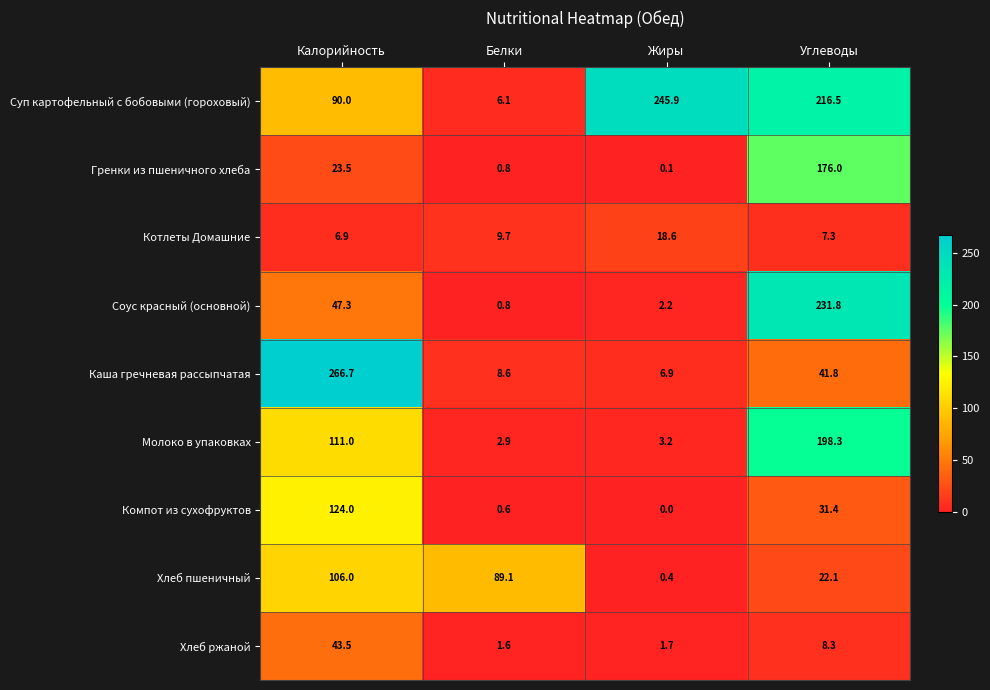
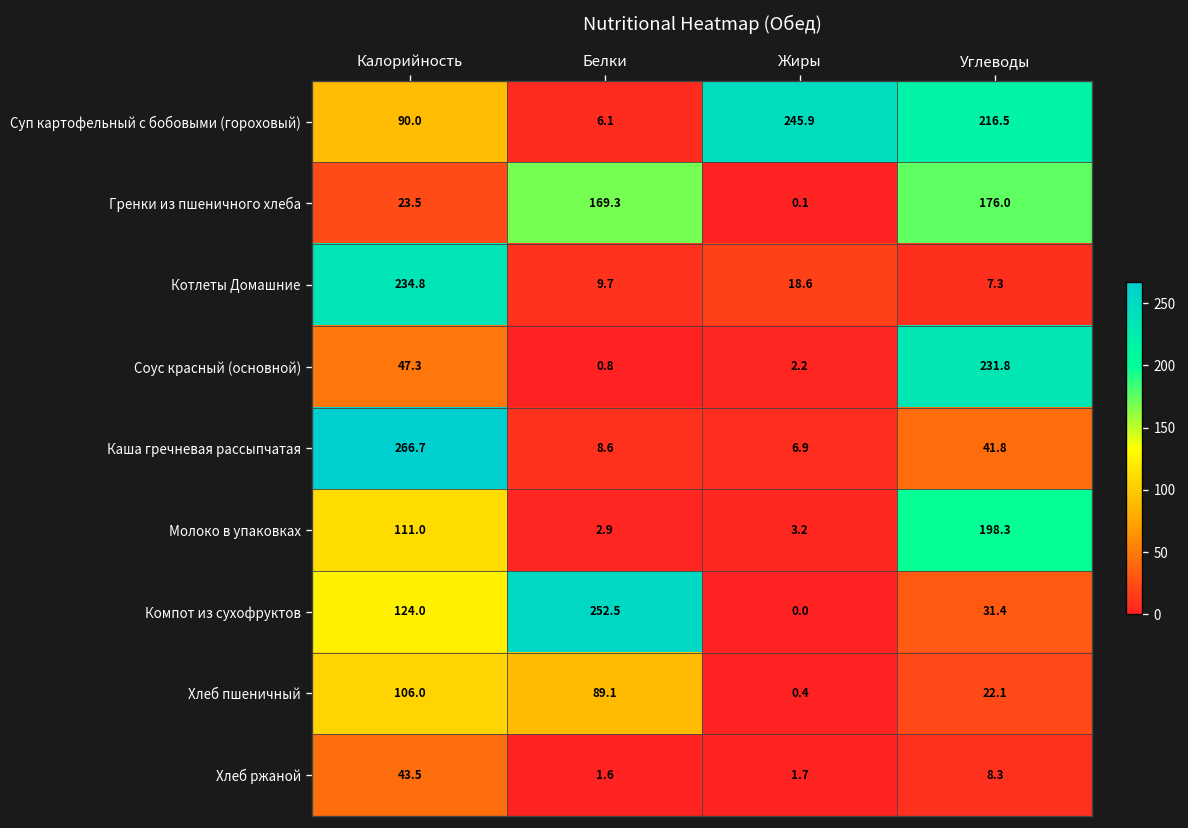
Гренки из пшеничного хлеба, Белки: 0.8 -> 169.3
Котлеты Домашние, Калорийность: 6.9 -> 234.8
Компот из сухофруктов, Белки: 0.6 -> 252.5
